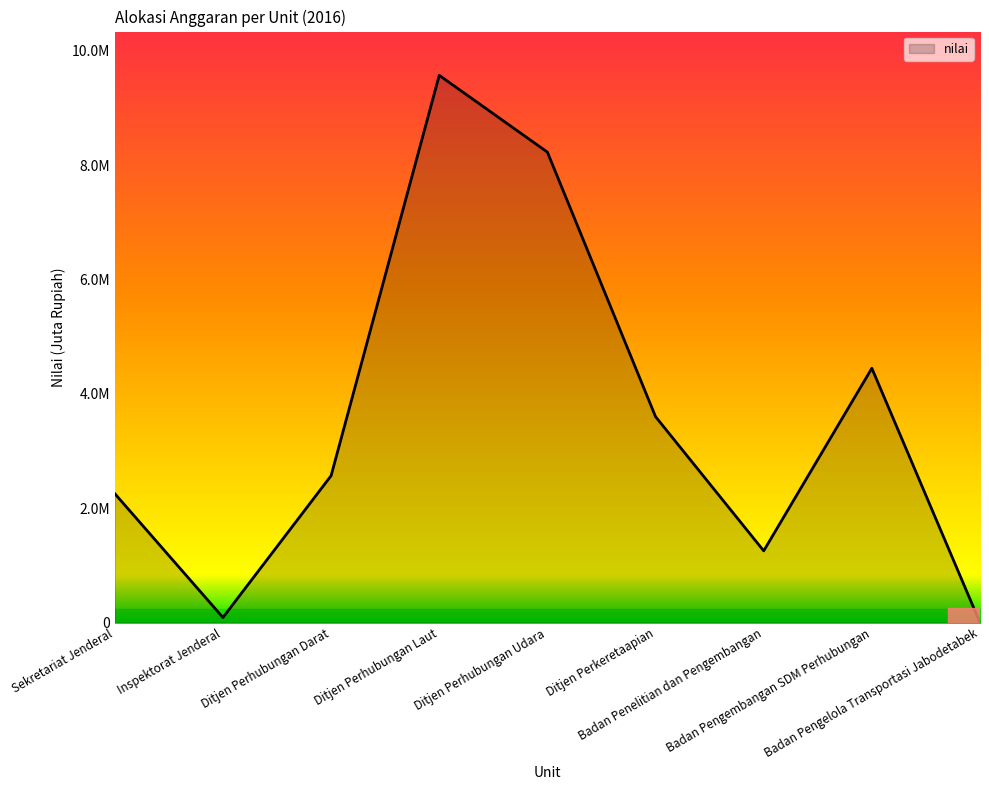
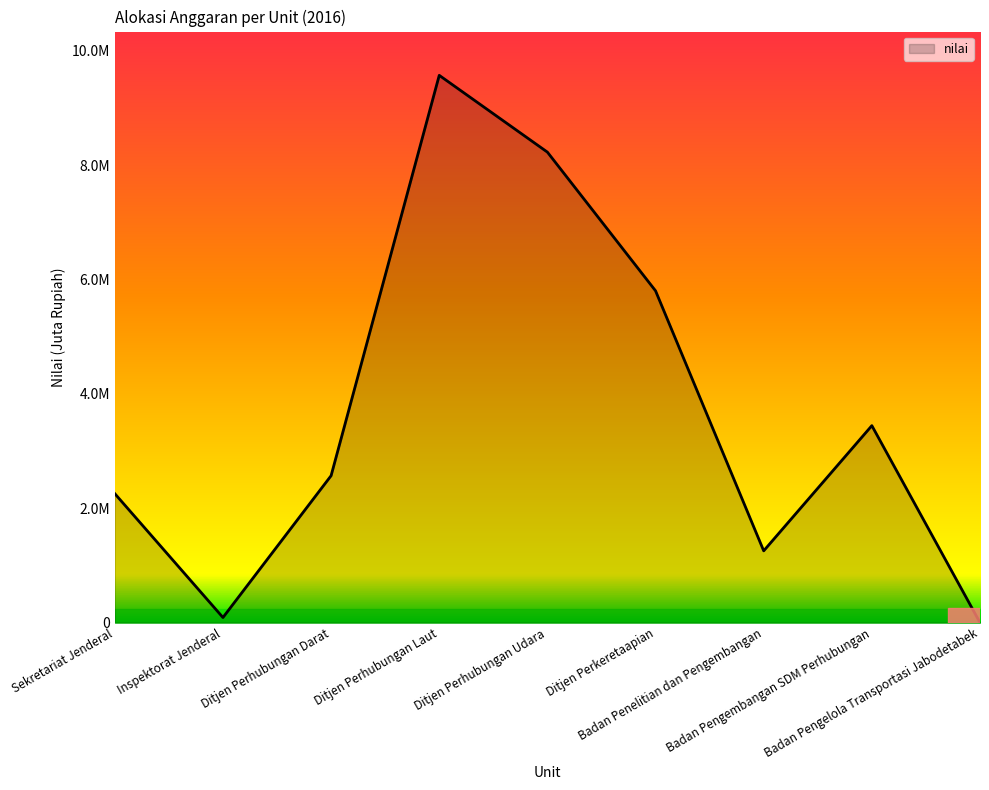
nilai, Ditjen Perkeretaapian: 3600000 -> 5800000
nilai, Badan Pengembangan SDM Perhubungan: 4400000 -> 3400000
